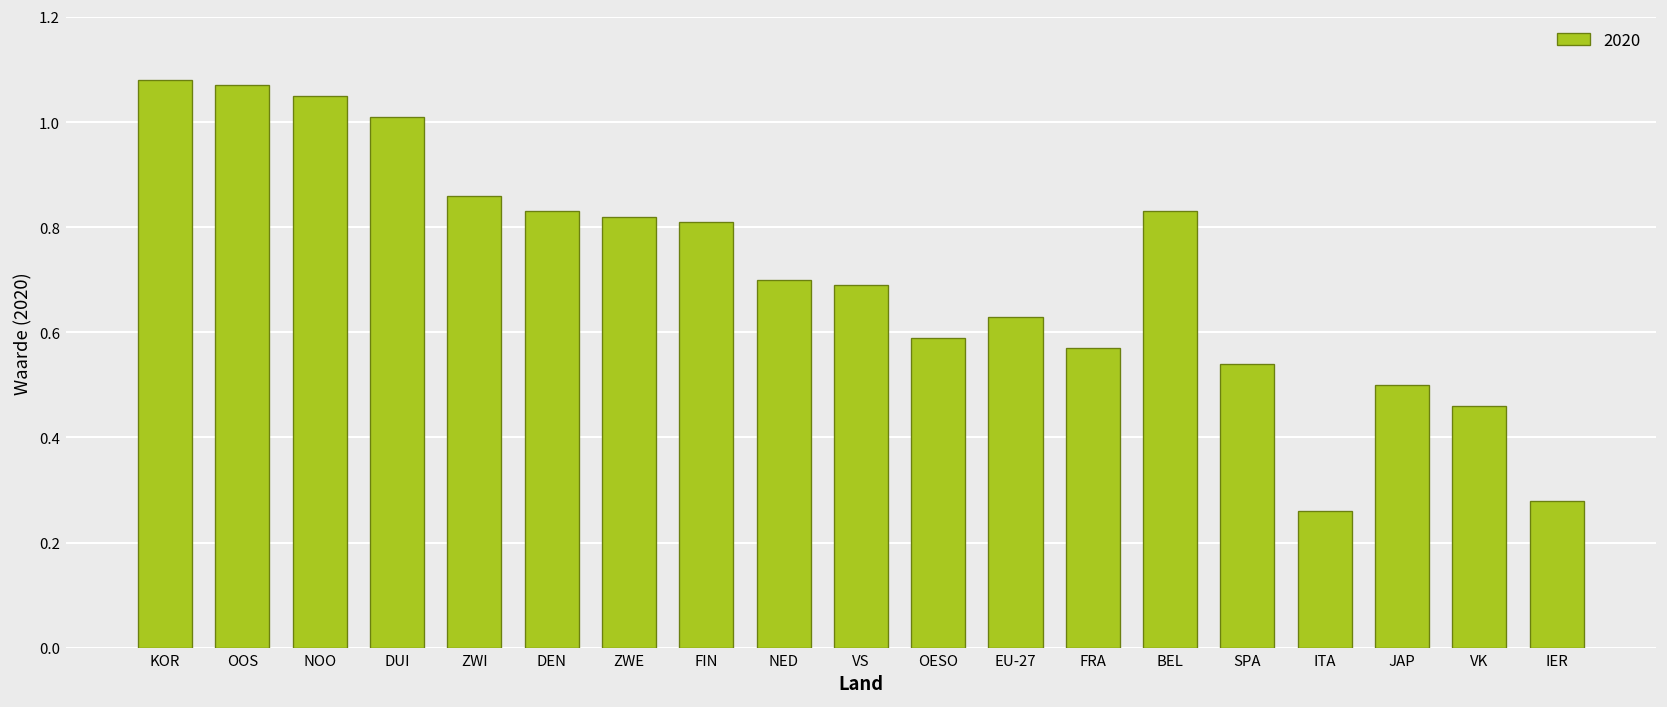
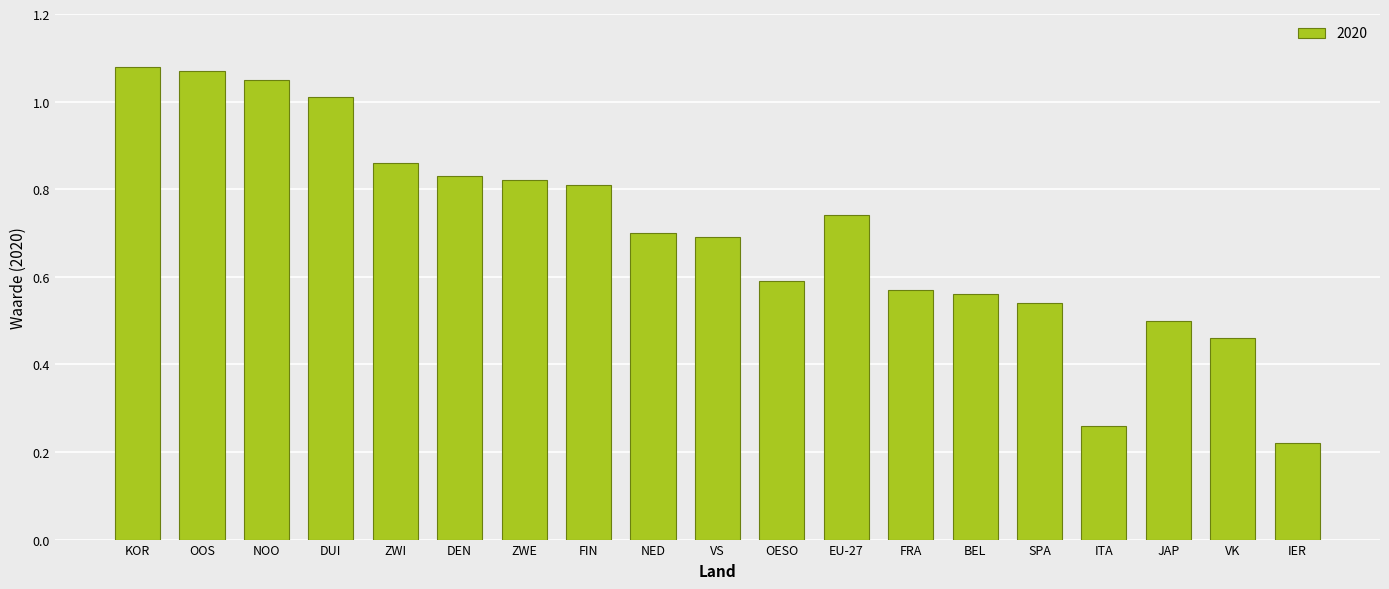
EU-27: 0.63 -> 0.74
BEL: 0.83 -> 0.56
IER: 0.28 -> 0.22
